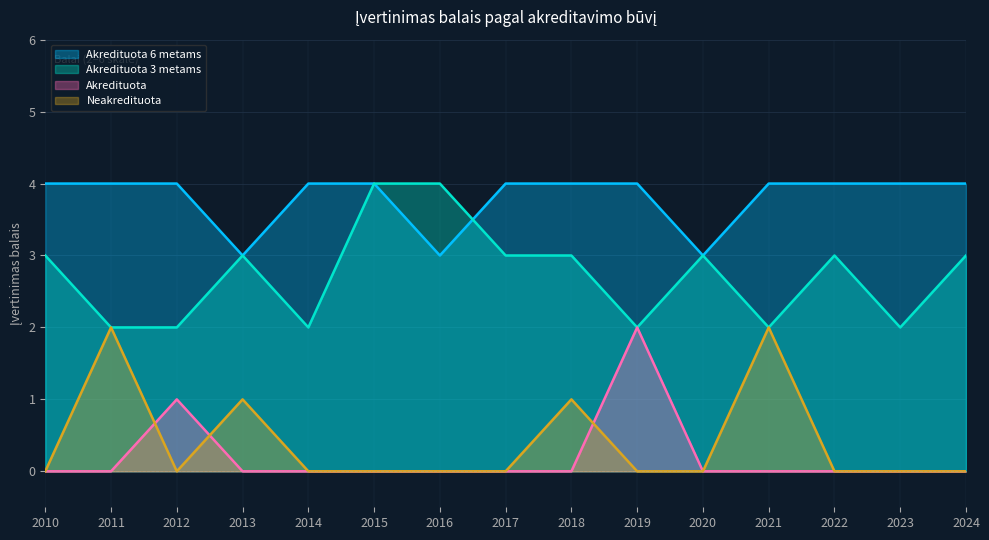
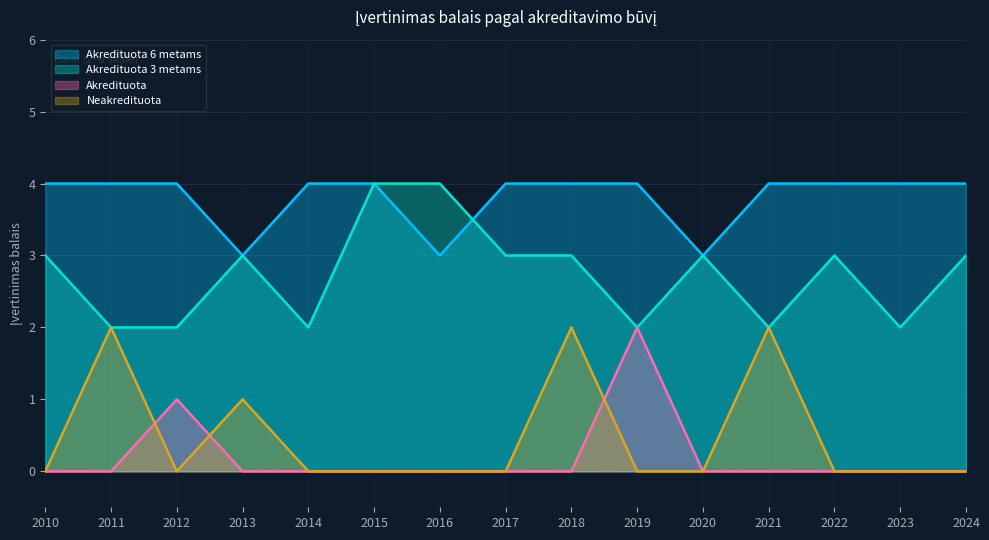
Neakredituota, 2018: 1 -> 2
